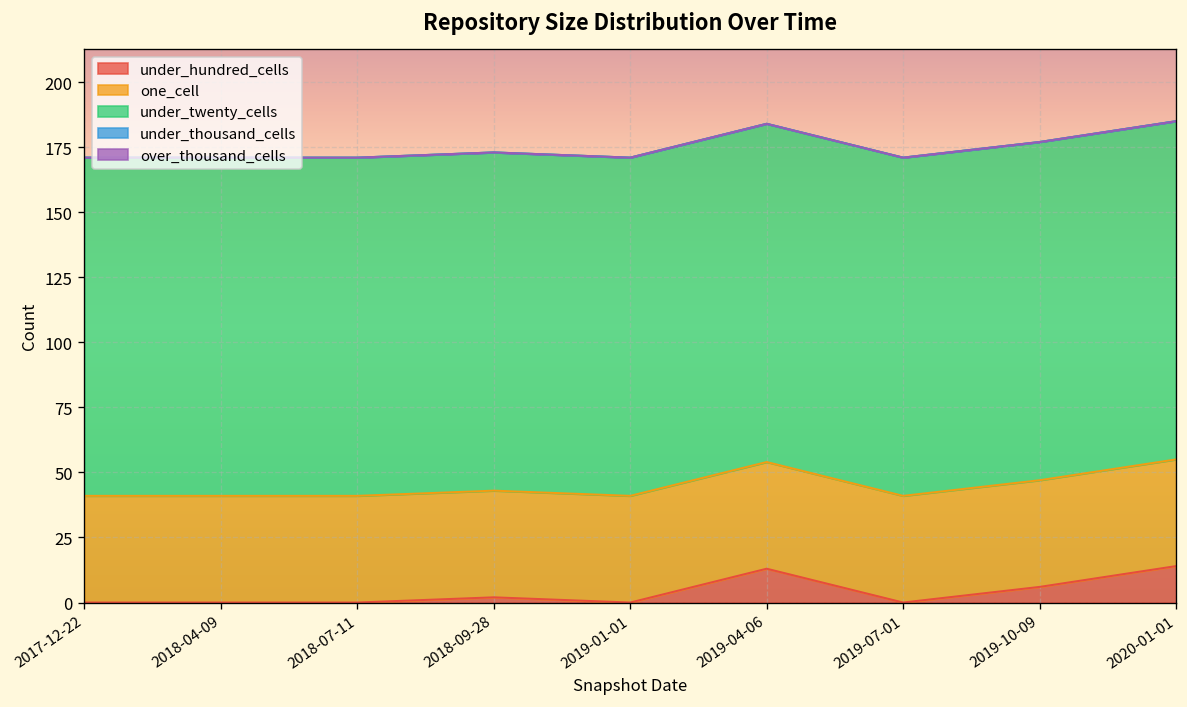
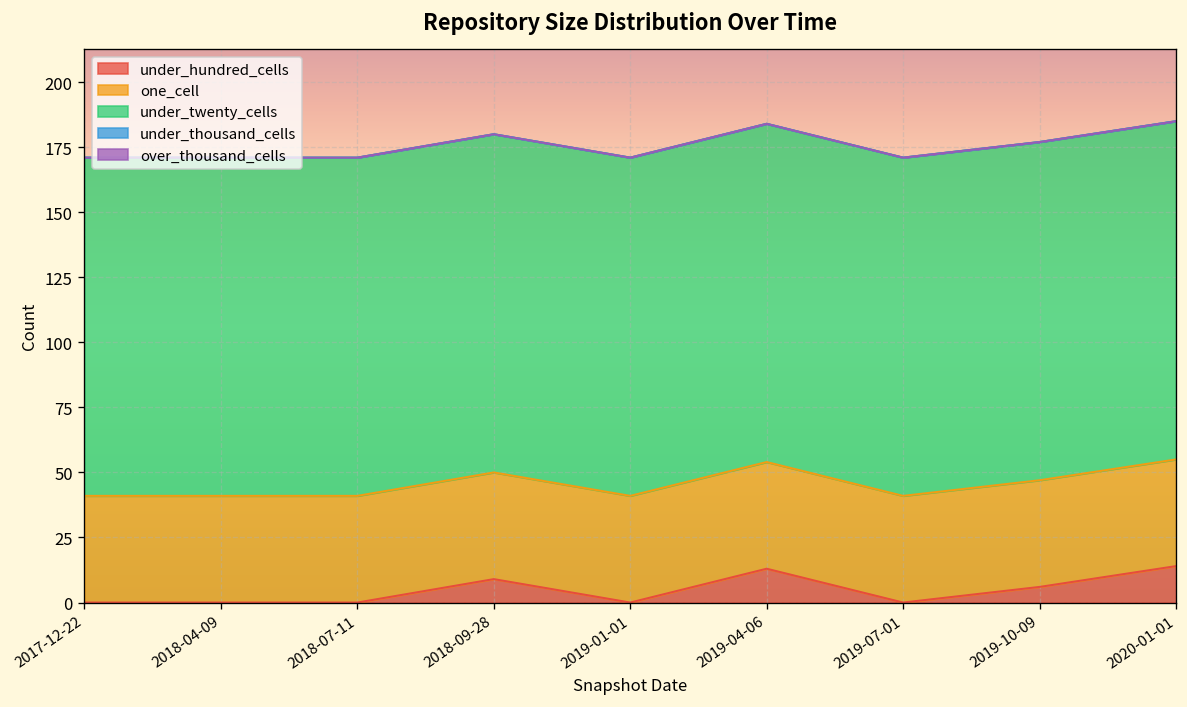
under_hundred_cells, 2018-09-28: 2 -> 9
